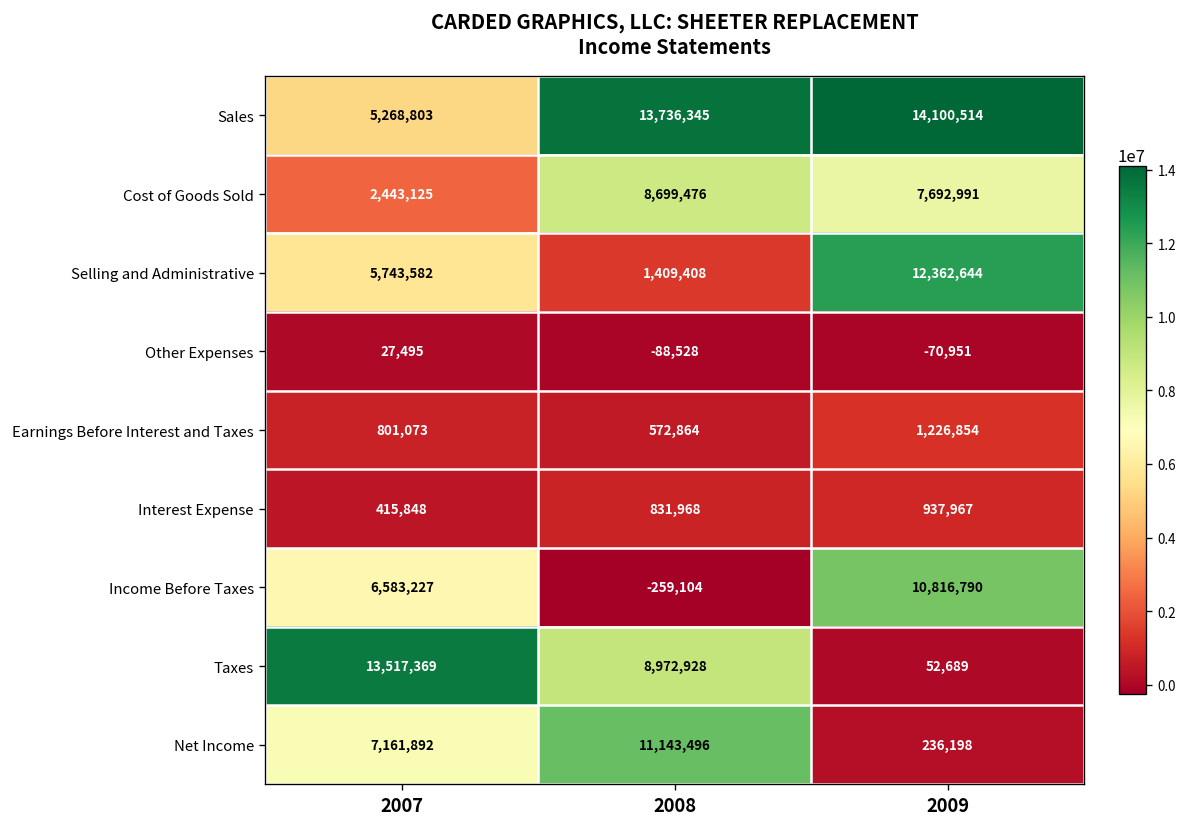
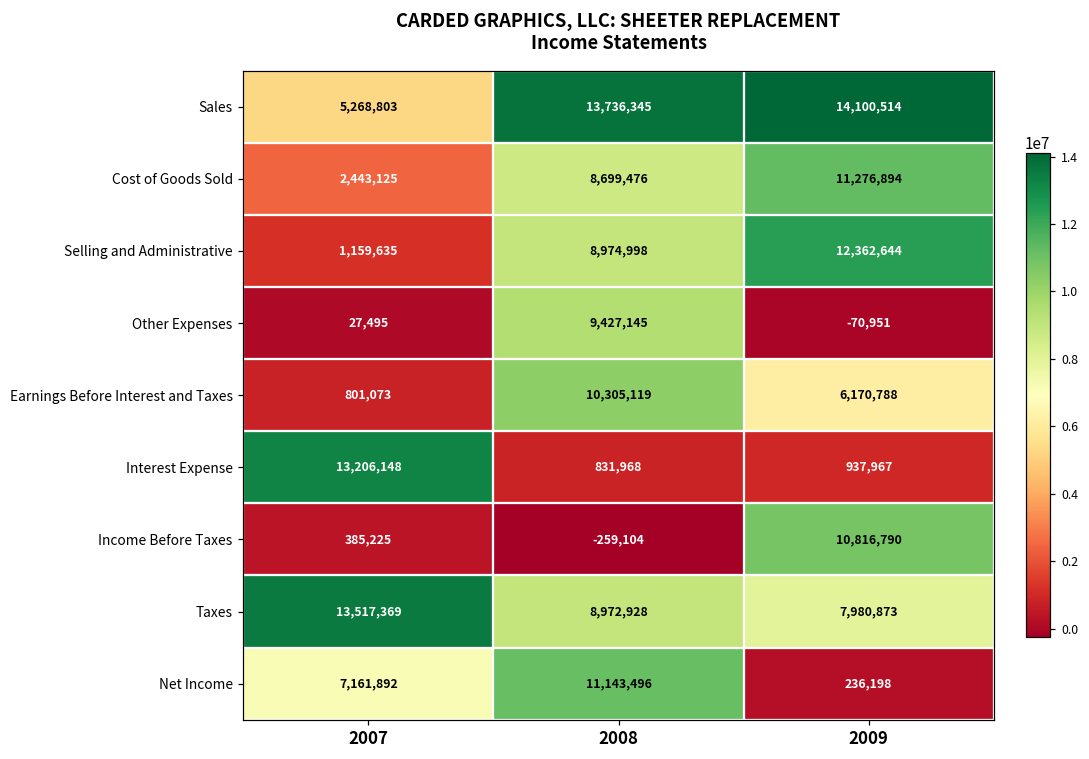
Cost of Goods Sold, 2009: 7,692,991 -> 11,276,894
Selling and Administrative, 2007: 5,743,582 -> 1,159,635
Selling and Administrative, 2008: 1,409,408 -> 8,974,998
Other Expenses, 2008: -88,528 -> 9,427,145
Earnings Before Interest and Taxes, 2008: 572,864 -> 10,305,119
Earnings Before Interest and Taxes, 2009: 1,226,854 -> 6,170,788
Interest Expense, 2007: 415,848 -> 13,206,148
Income Before Taxes, 2007: 6,583,227 -> 385,225
Taxes, 2009: 52,689 -> 7,980,873
